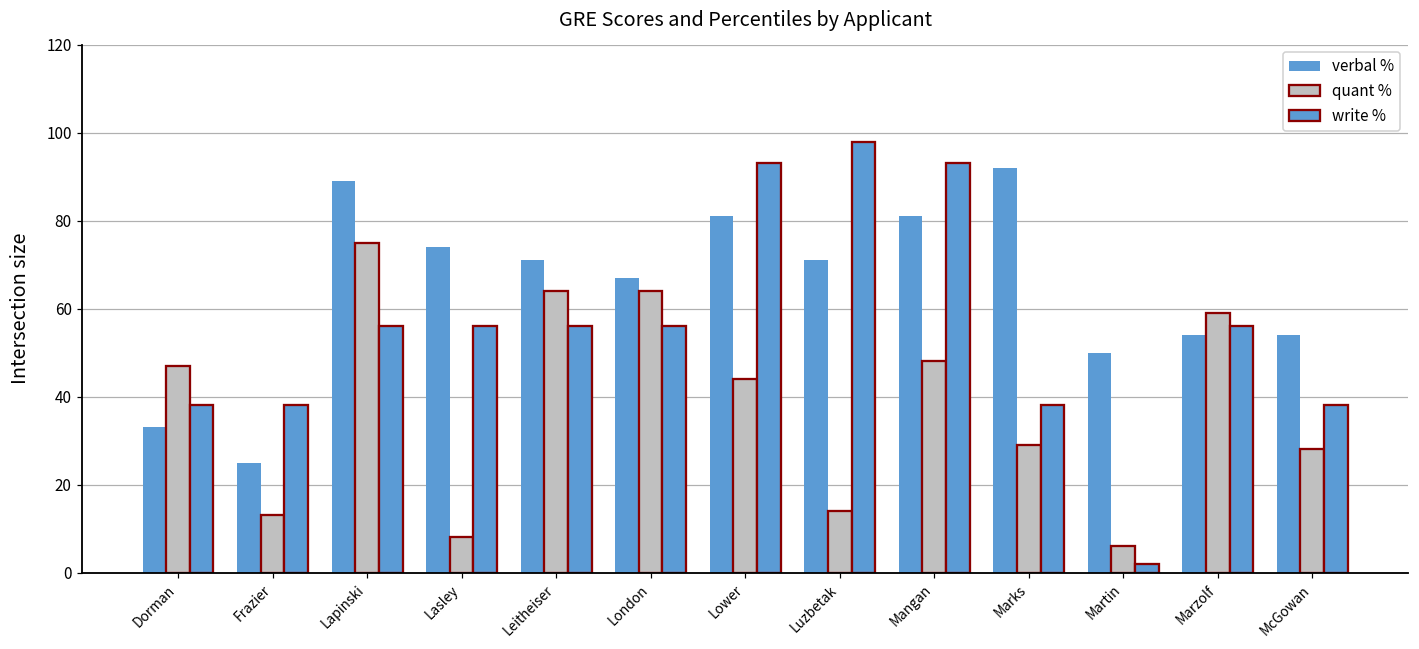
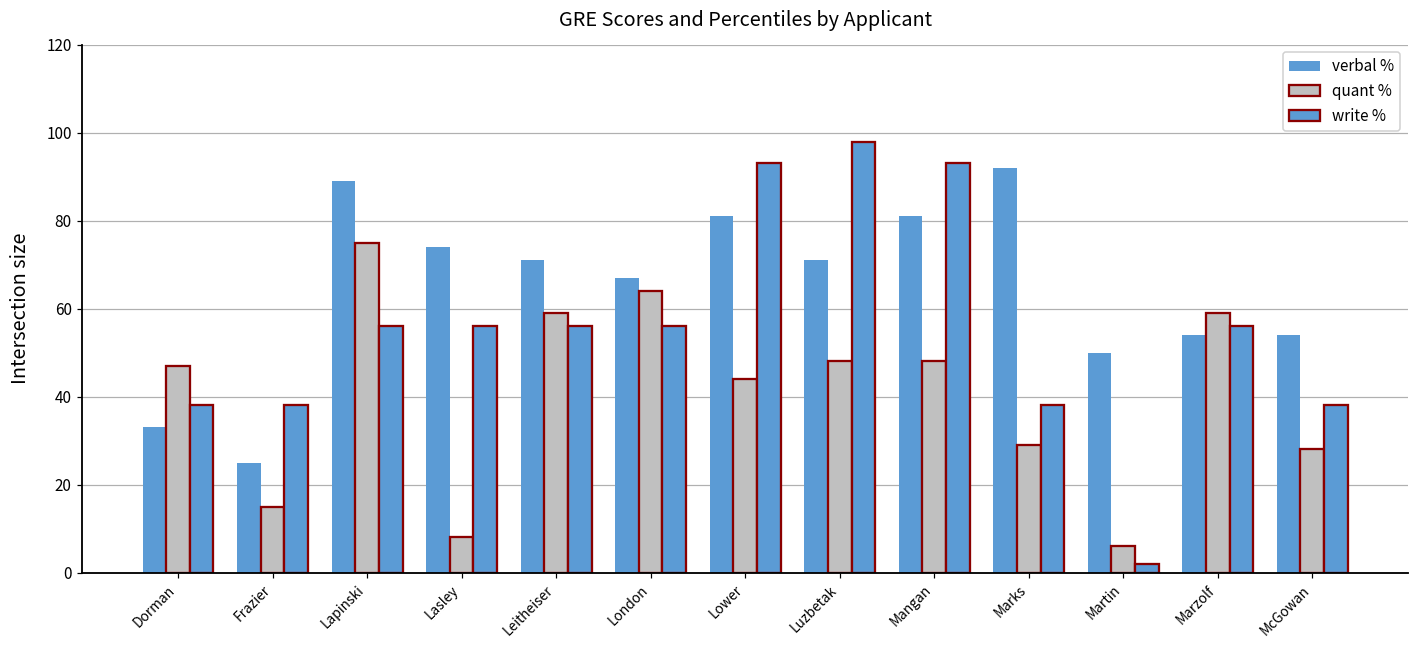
quant %, Frazier: 13 -> 15
quant %, Leitheiser: 64 -> 59
quant %, Luzbetak: 14 -> 48
